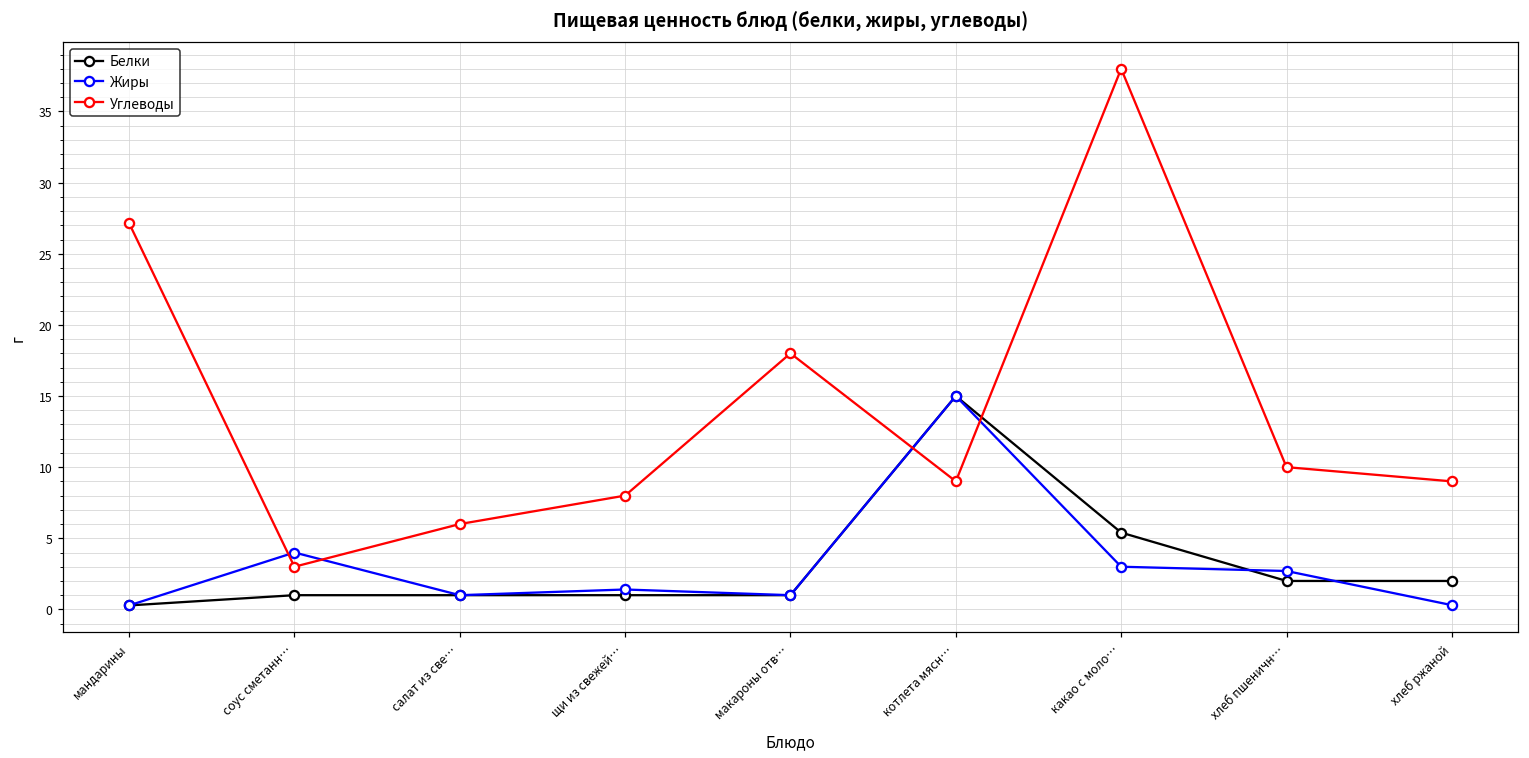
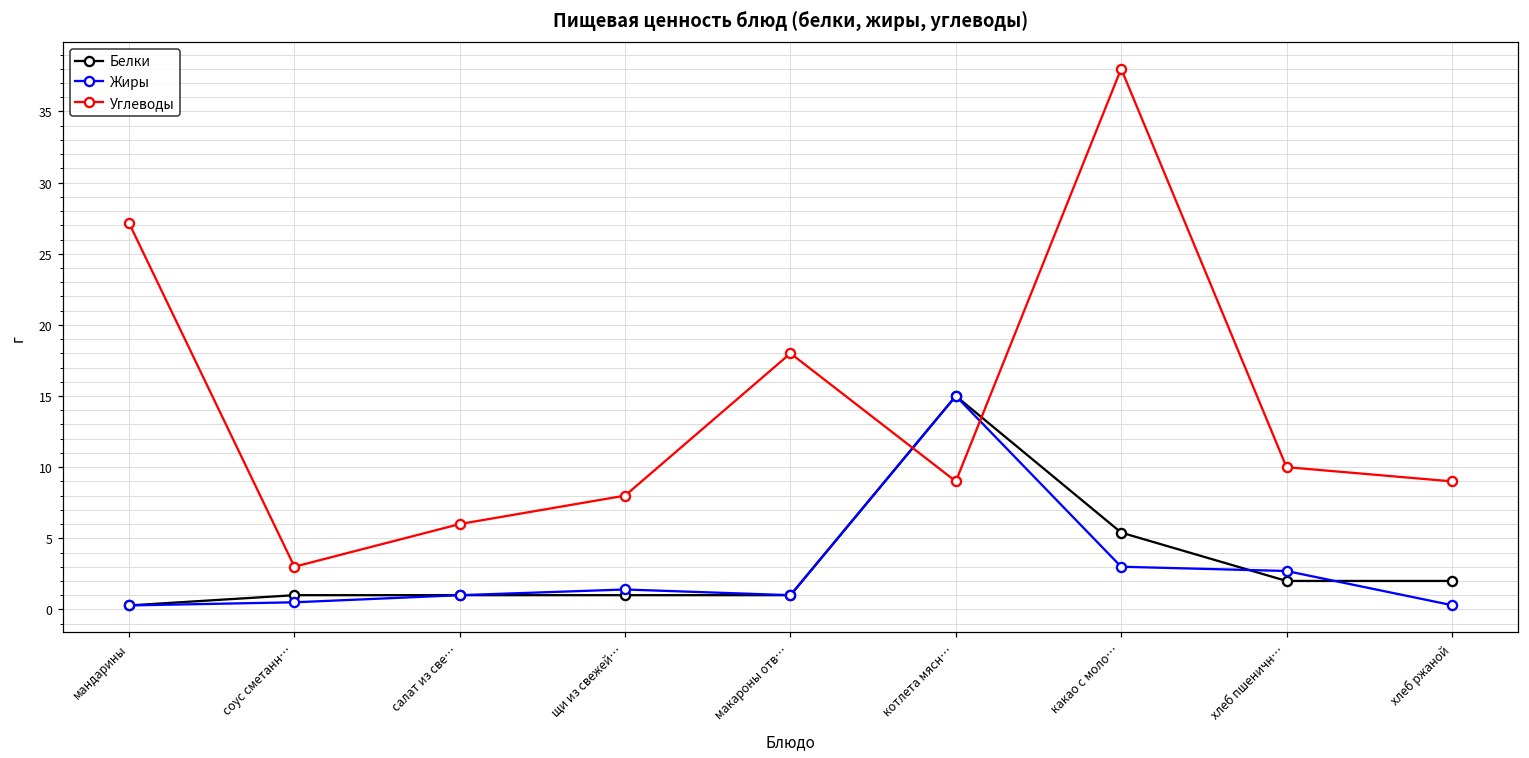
Жиры, соус сметанн…: 4.0 -> 0.5
